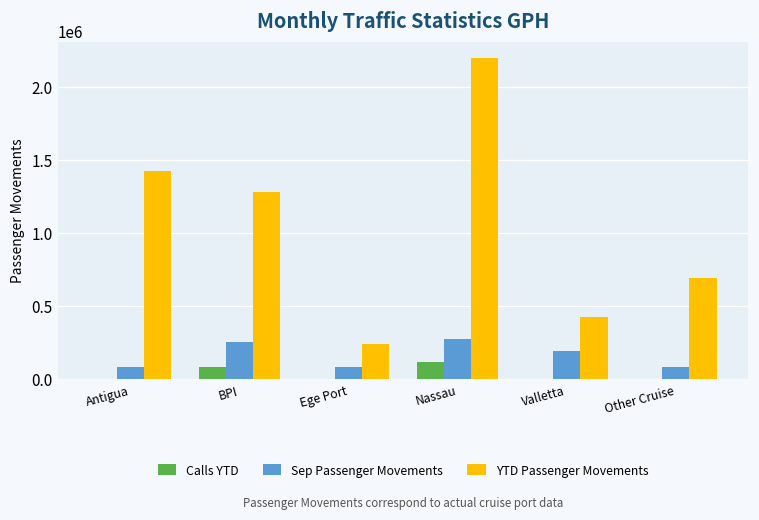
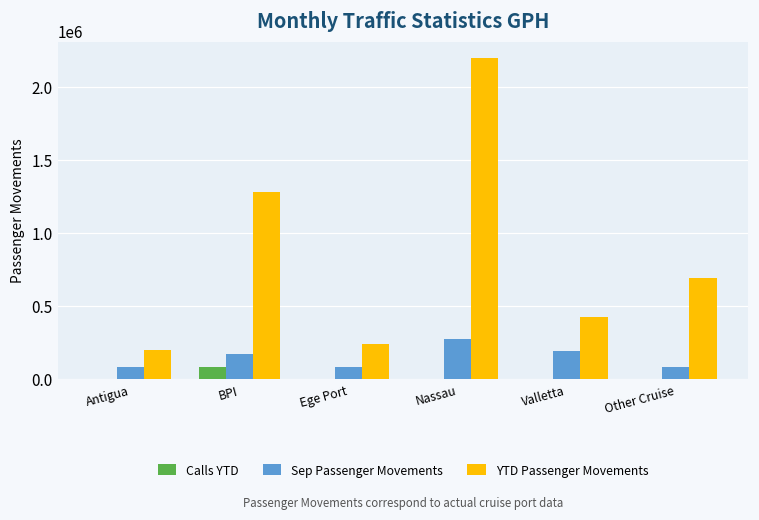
YTD Passenger Movements, Antigua: 1430000 -> 200000
Sep Passenger Movements, BPI: 250000 -> 170000
Calls YTD, Nassau: 120000 -> 0
